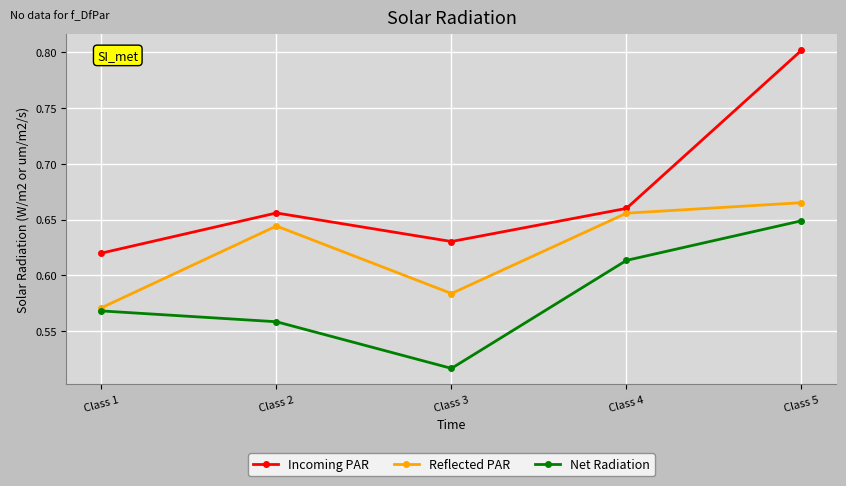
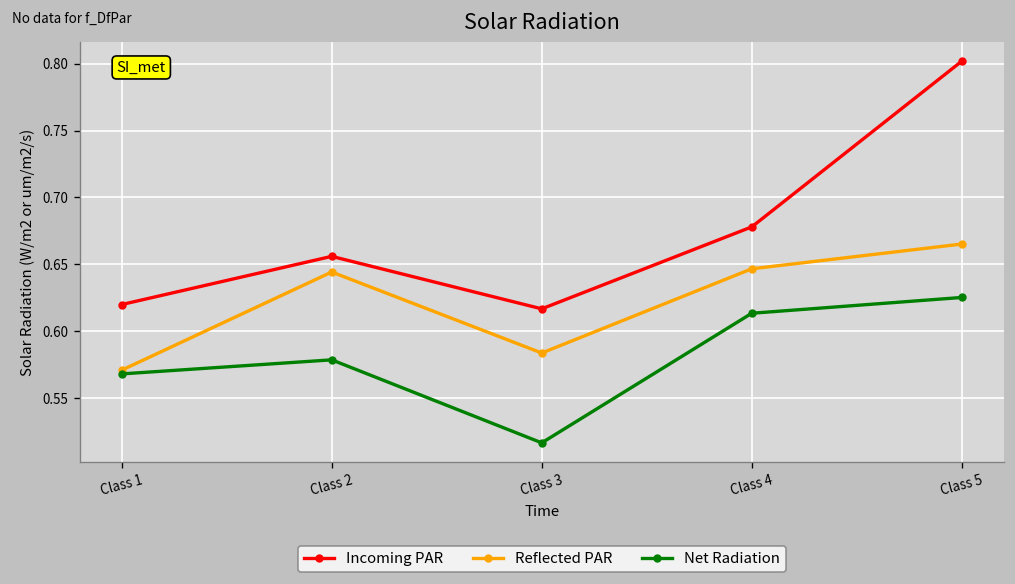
Net Radiation, Class 2: 0.559 -> 0.579
Incoming PAR, Class 3: 0.630 -> 0.617
Incoming PAR, Class 4: 0.660 -> 0.678
Reflected PAR, Class 4: 0.656 -> 0.647
Net Radiation, Class 5: 0.649 -> 0.625
